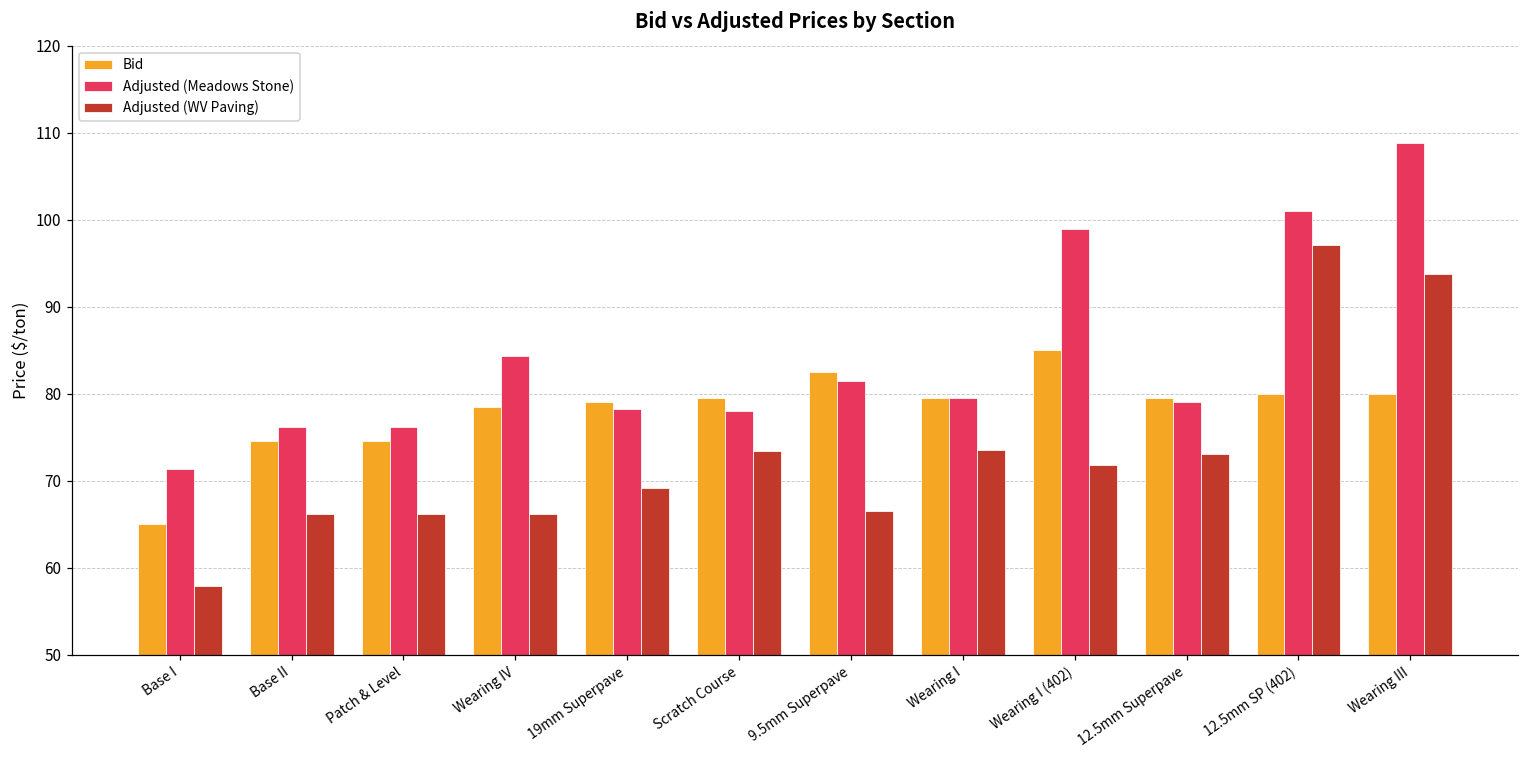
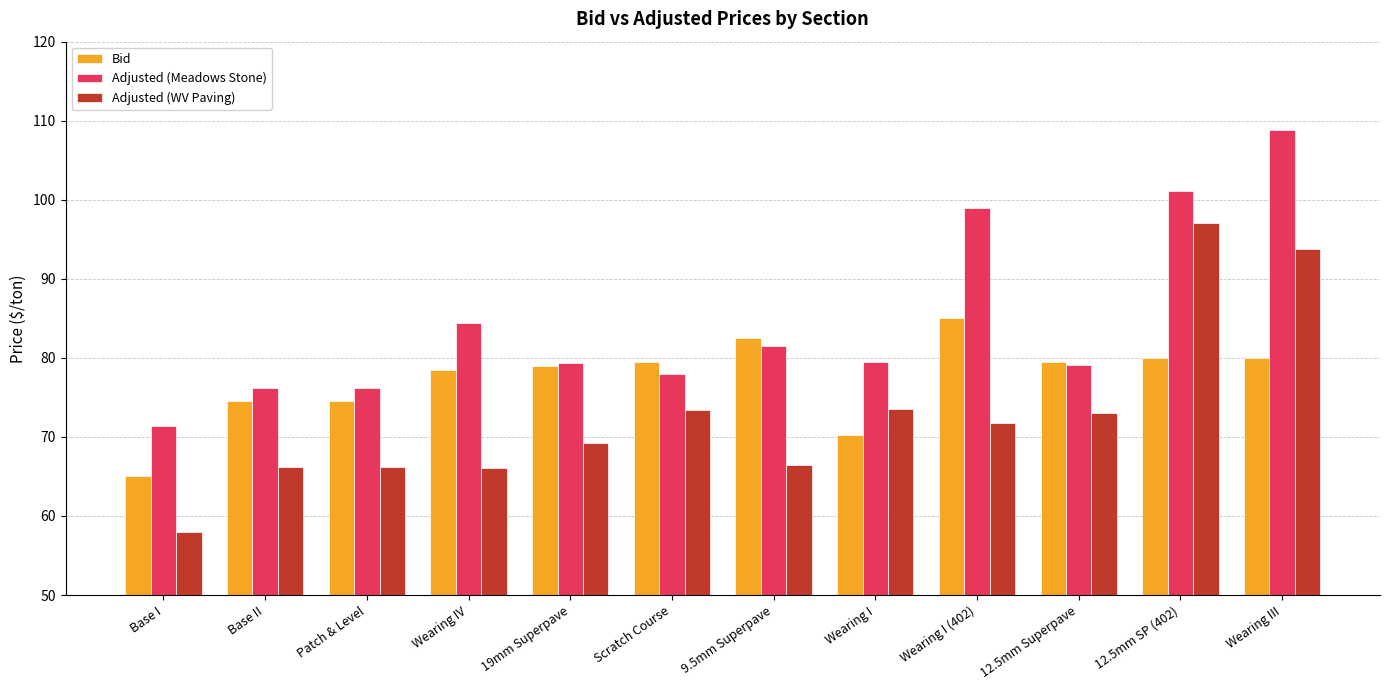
Adjusted (Meadows Stone), 19mm Superpave: 78 -> 79
Bid, Wearing I: 80 -> 70
